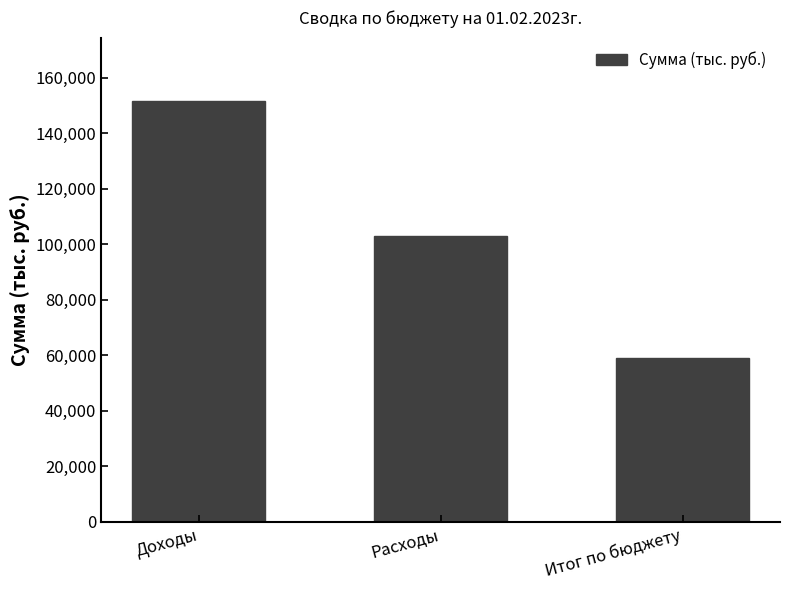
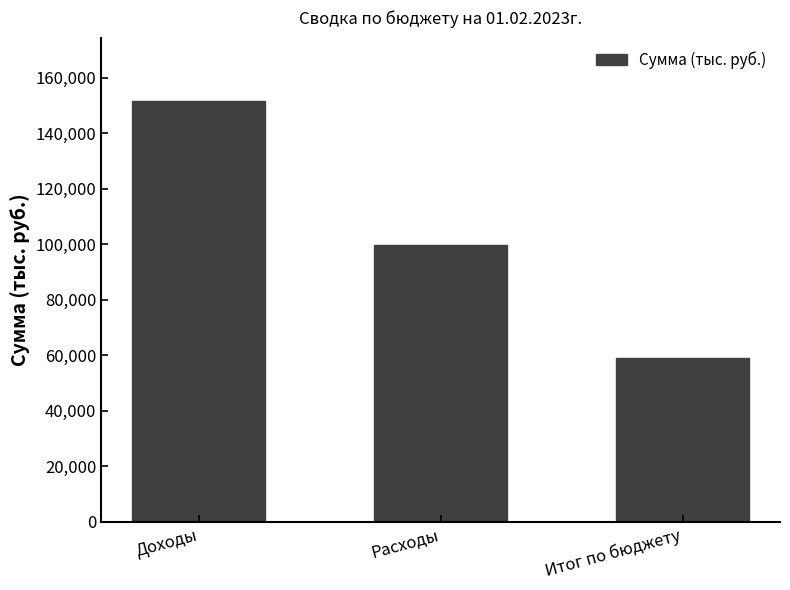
Расходы: 103,000 -> 100,000
